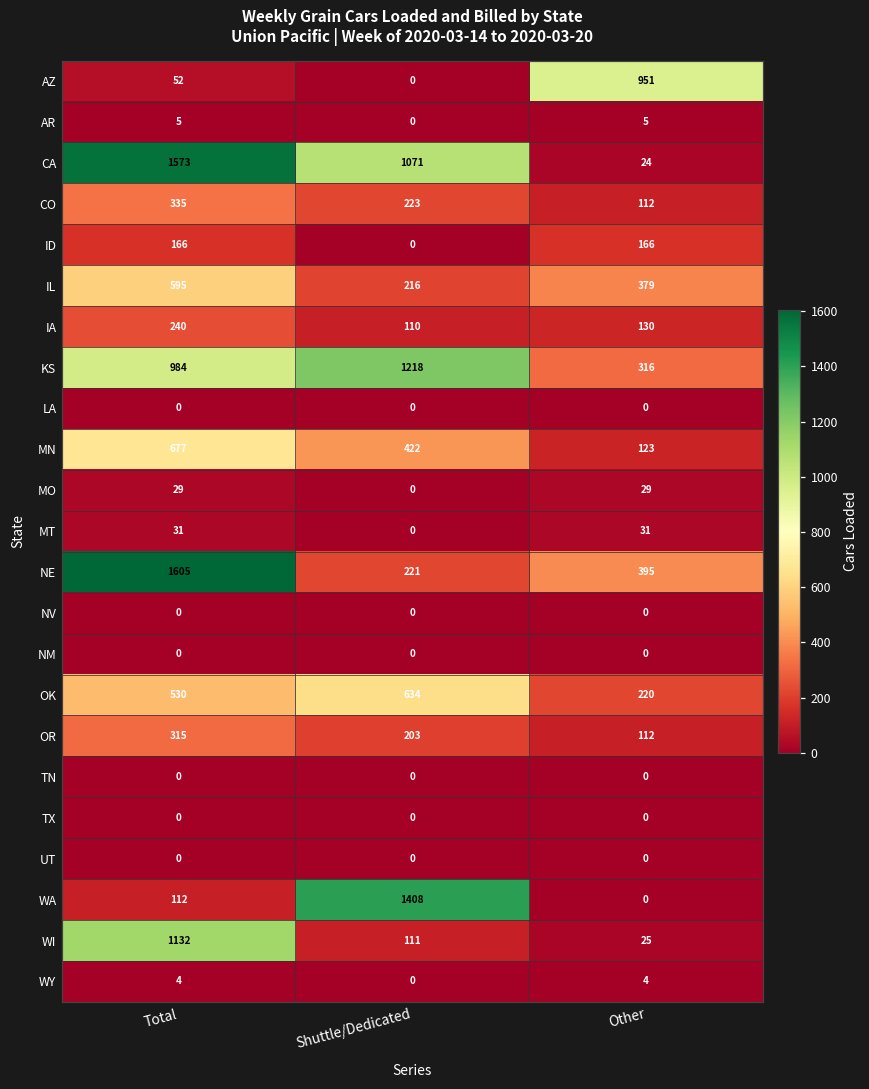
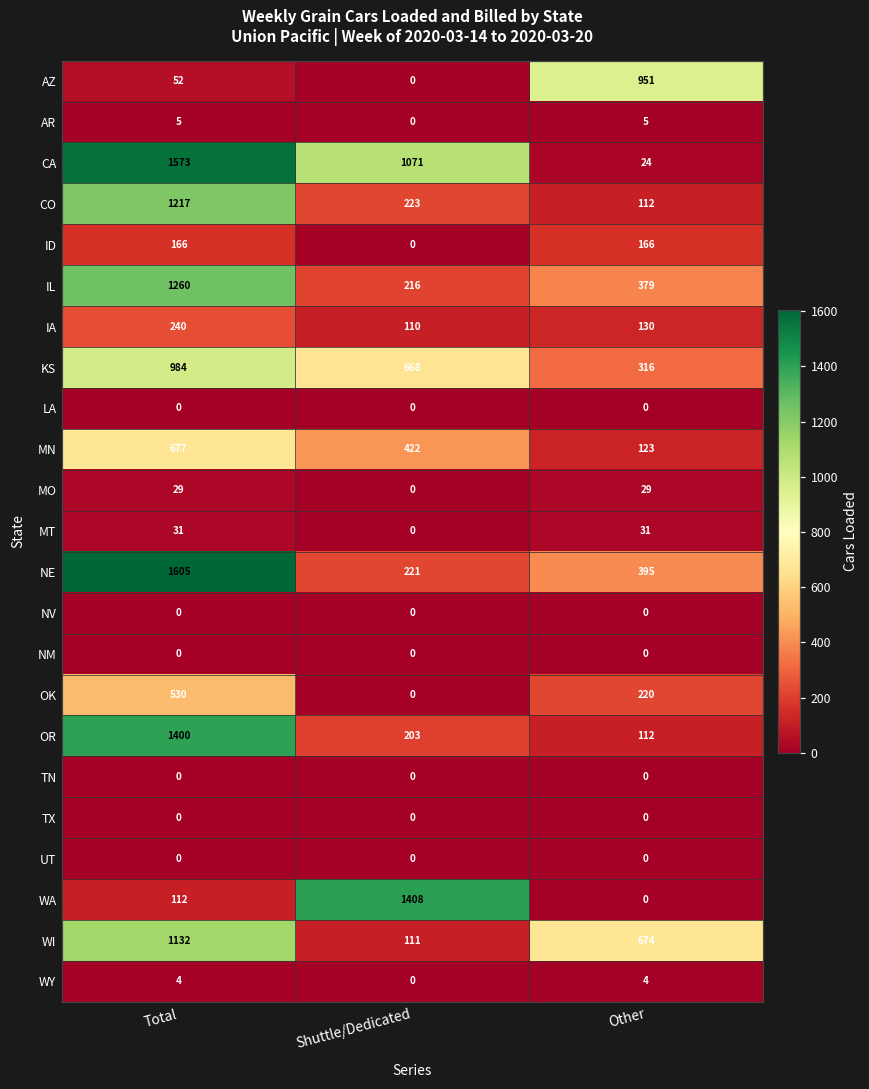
CO, Total: 335 -> 1217
IL, Total: 595 -> 1260
KS, Shuttle/Dedicated: 1218 -> 668
OK, Shuttle/Dedicated: 634 -> 0
OR, Total: 315 -> 1400
WI, Other: 25 -> 674
